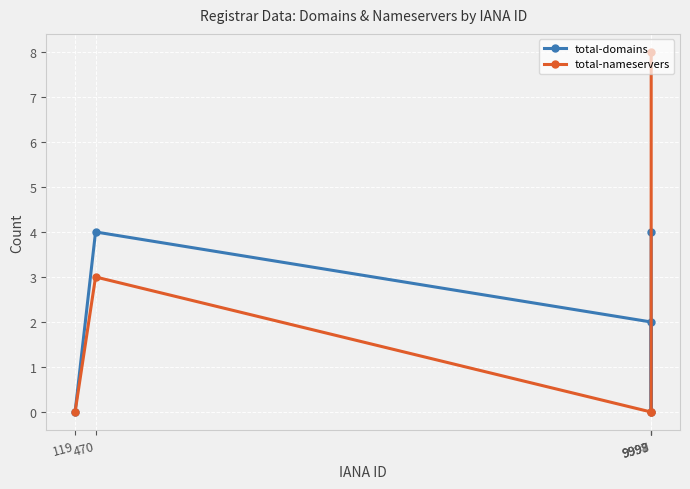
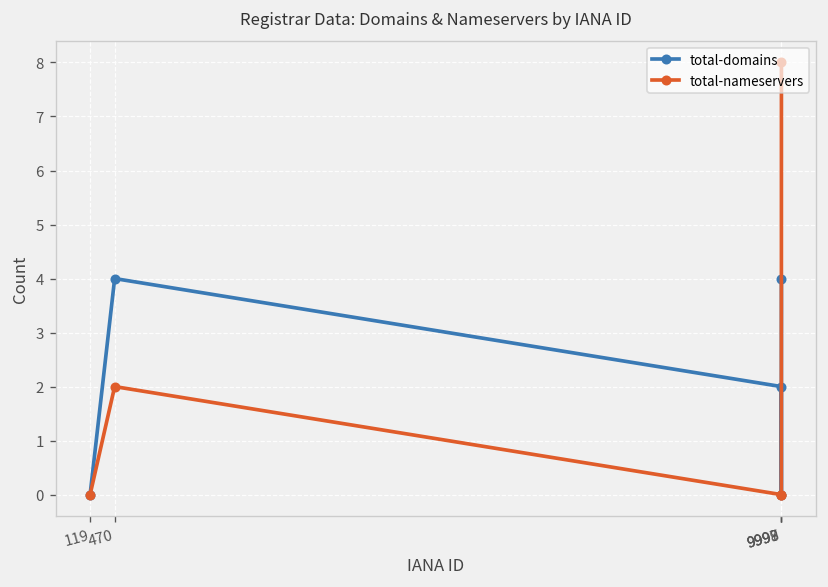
total-nameservers, 470: 3 -> 2
